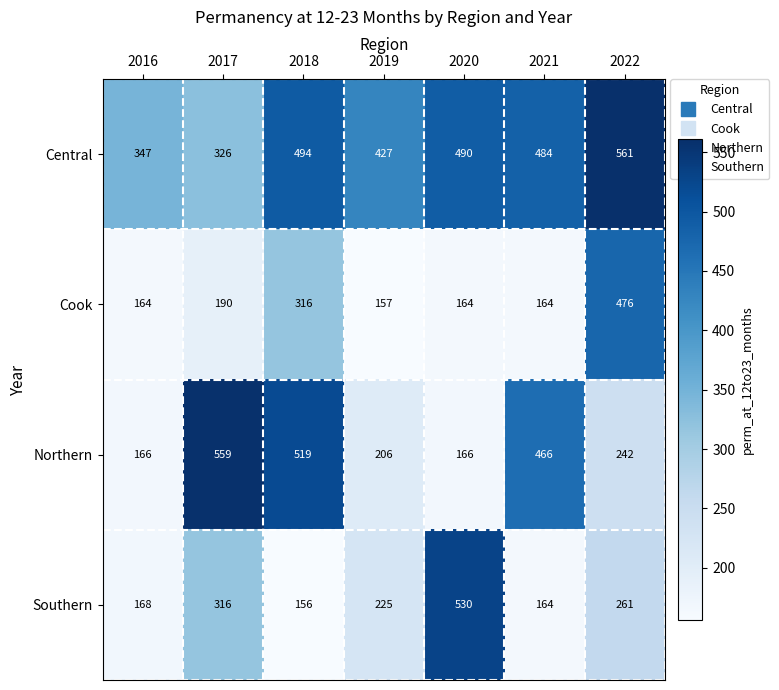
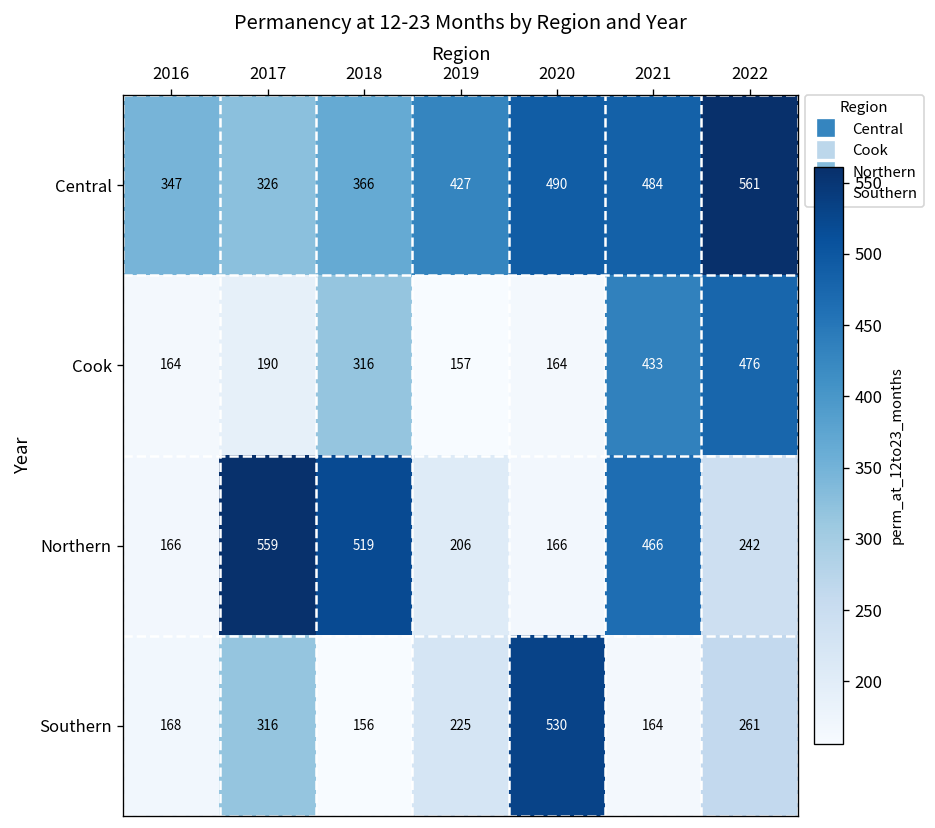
Central, 2018: 494 -> 366
Cook, 2021: 164 -> 433
